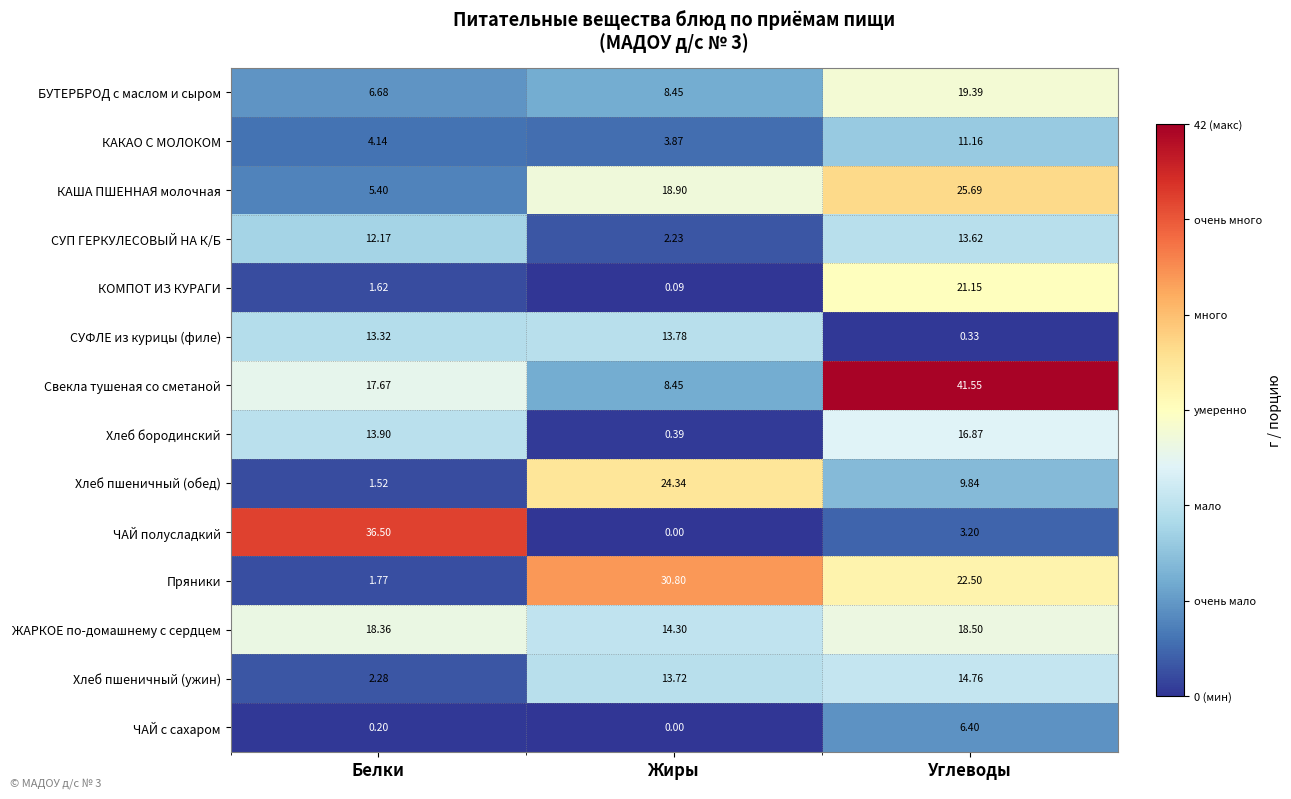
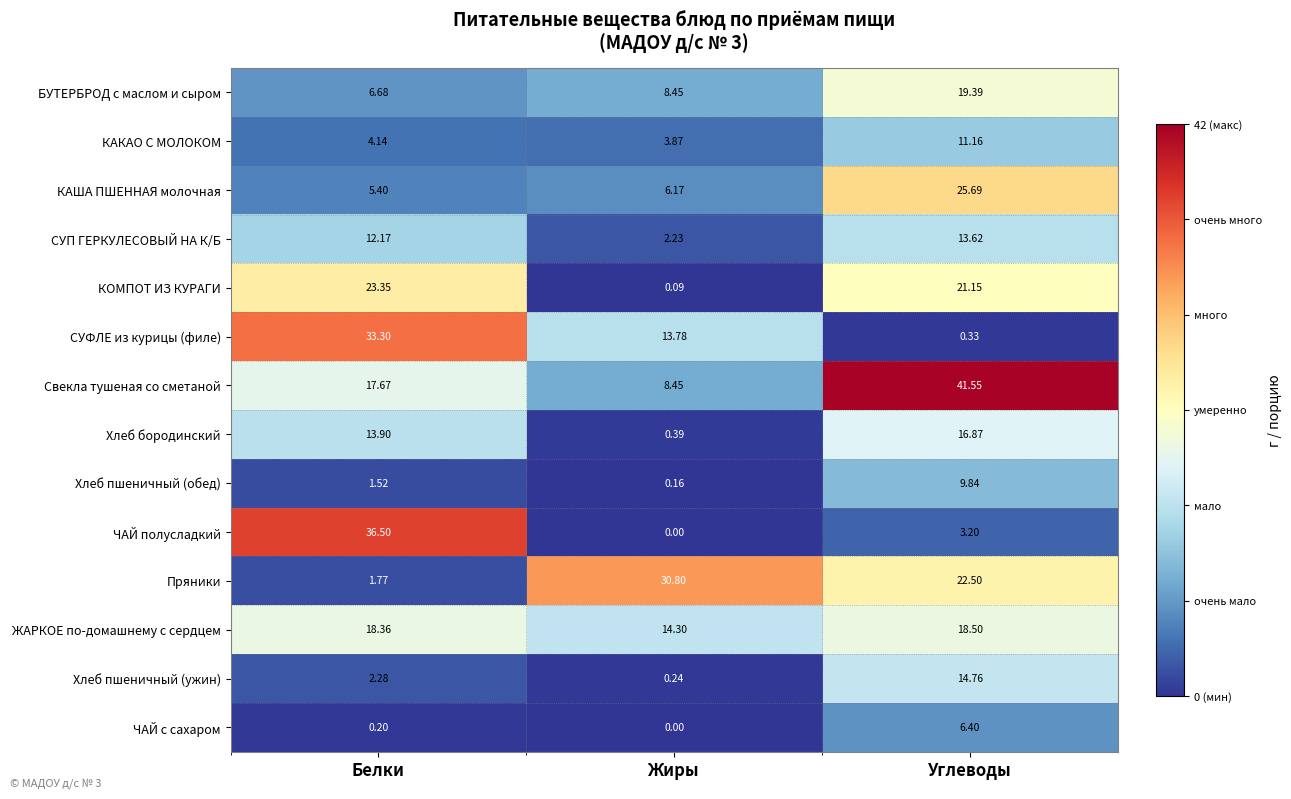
КАША ПШЕННАЯ молочная, Жиры: 18.90 -> 6.17
КОМПОТ ИЗ КУРАГИ, Белки: 1.62 -> 23.35
СУФЛЕ из курицы (филе), Белки: 13.32 -> 33.30
Хлеб пшеничный (обед), Жиры: 24.34 -> 0.16
Хлеб пшеничный (ужин), Жиры: 13.72 -> 0.24
